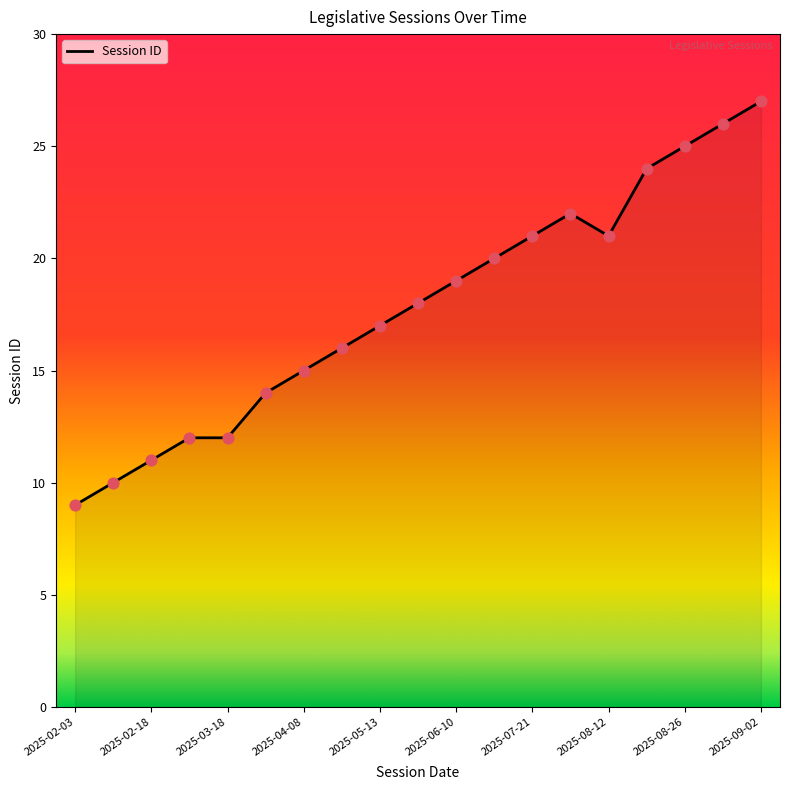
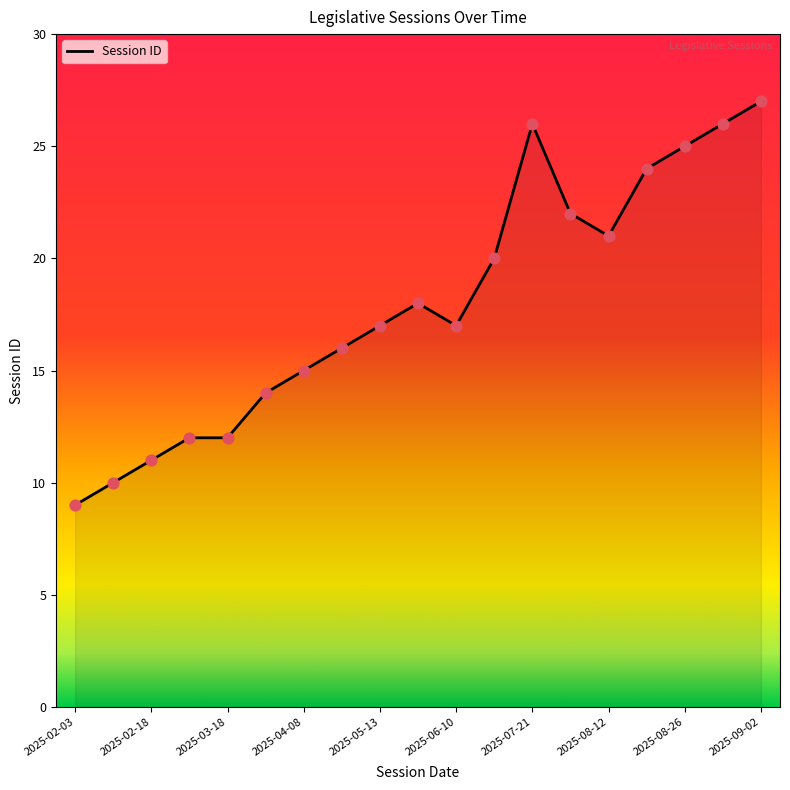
2025-06-10: 19 -> 17
2025-07-21: 21 -> 26
